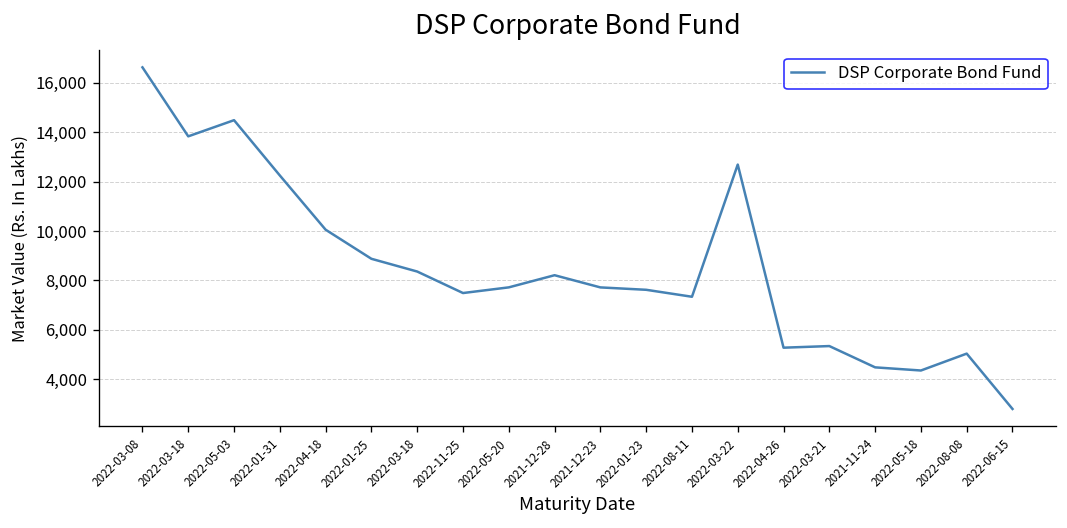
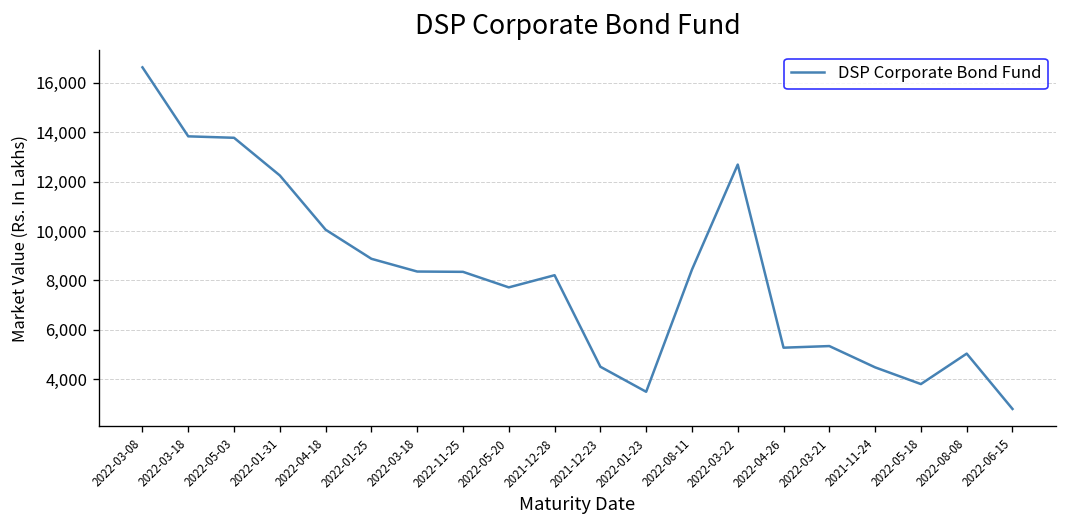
2022-05-03: 14,500 -> 13,800
2022-11-25: 7,500 -> 8,300
2021-12-23: 7,700 -> 4,500
2022-01-23: 7,600 -> 3,500
2022-08-11: 7,300 -> 8,400
2022-05-18: 4,400 -> 3,800
